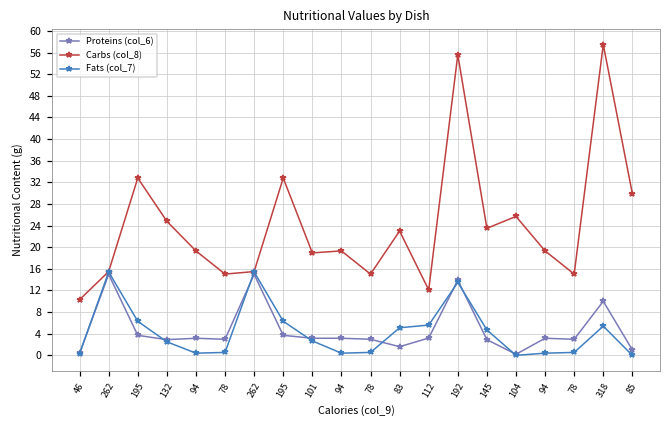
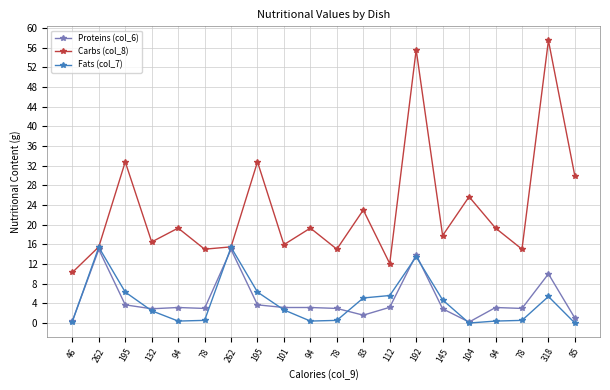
Carbs (col_8), 132: 25 -> 17
Carbs (col_8), 101: 19 -> 16
Carbs (col_8), 145: 24 -> 18
